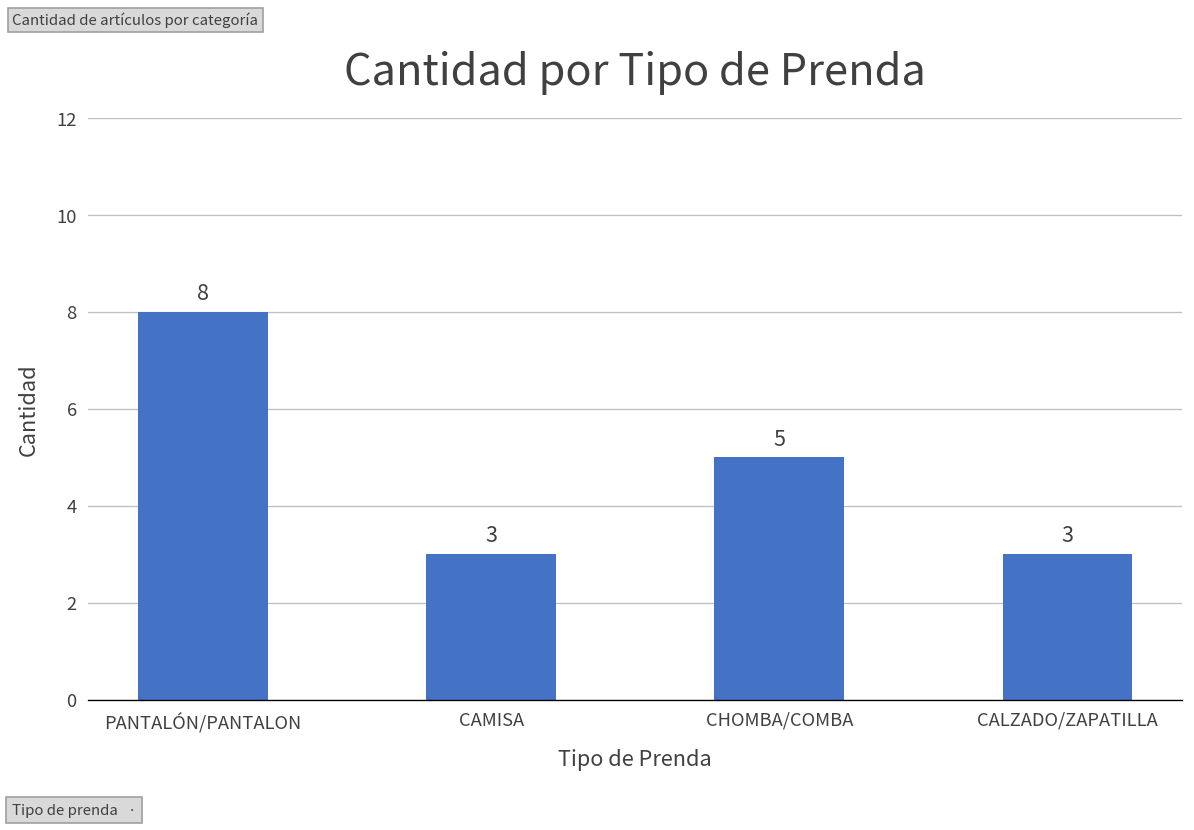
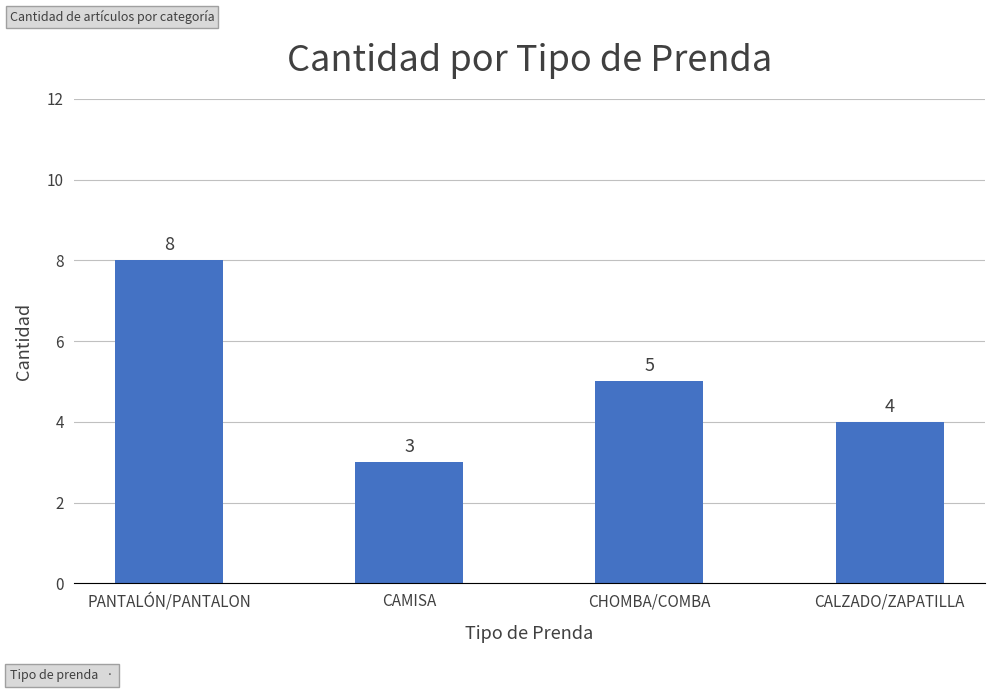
CALZADO/ZAPATILLA: 3 -> 4
